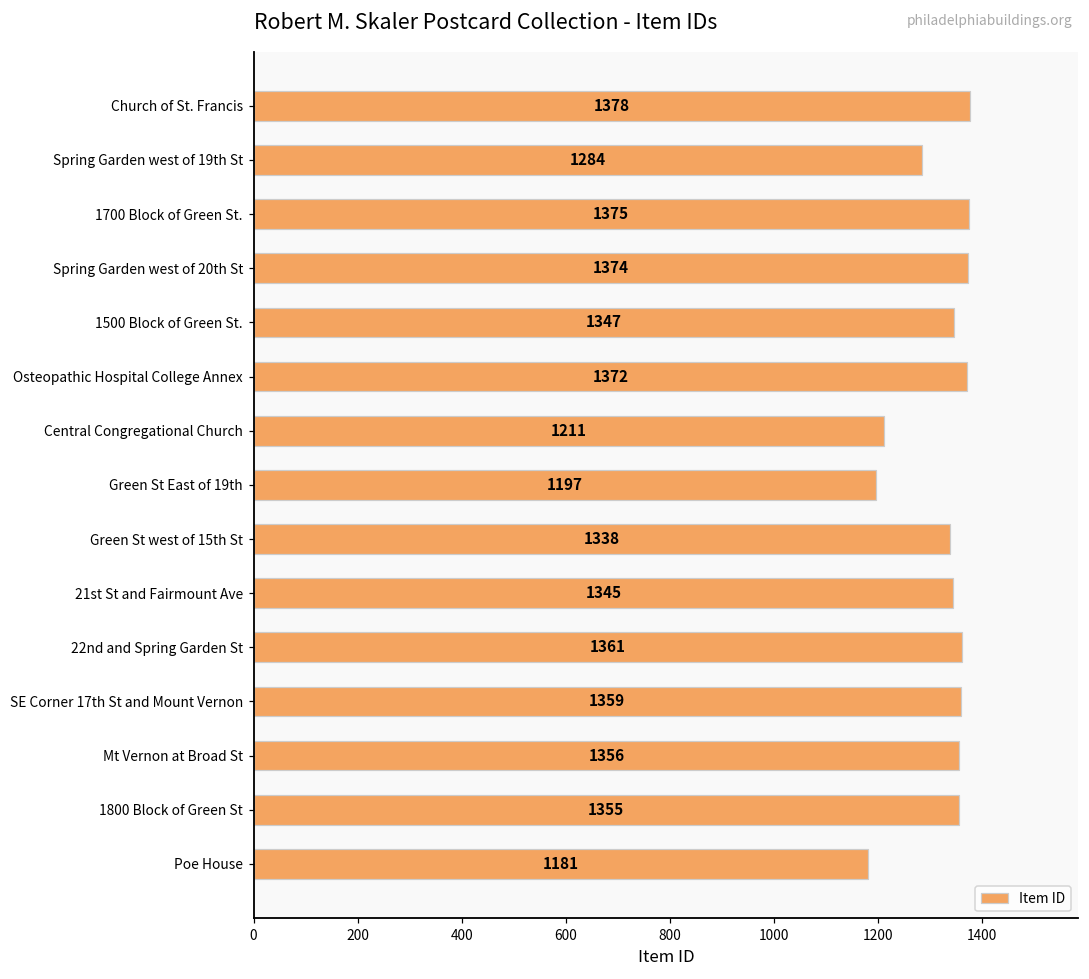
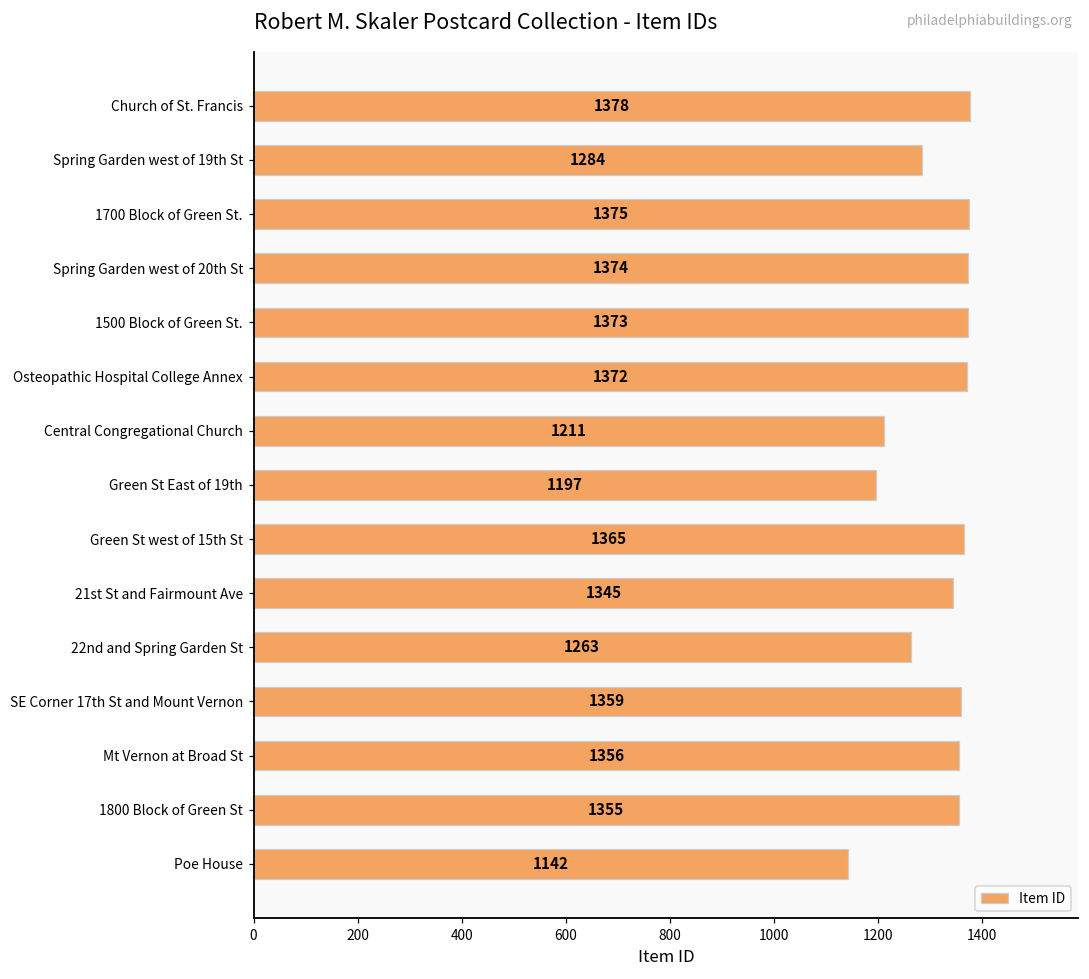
1500 Block of Green St.: 1347 -> 1373
Green St west of 15th St: 1338 -> 1365
22nd and Spring Garden St: 1361 -> 1263
Poe House: 1181 -> 1142
